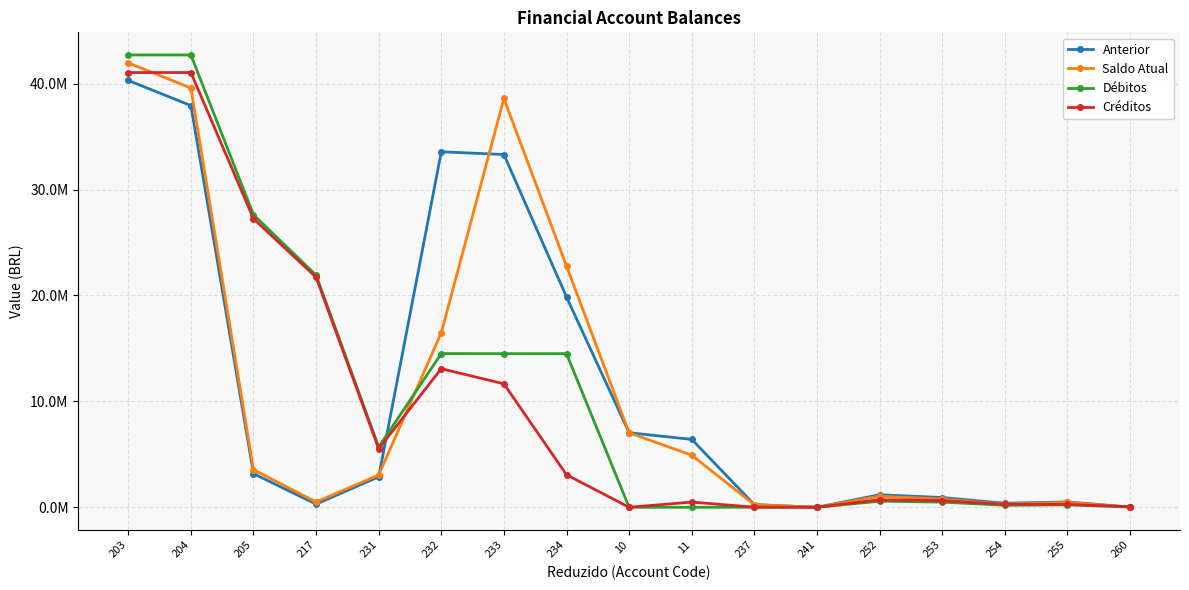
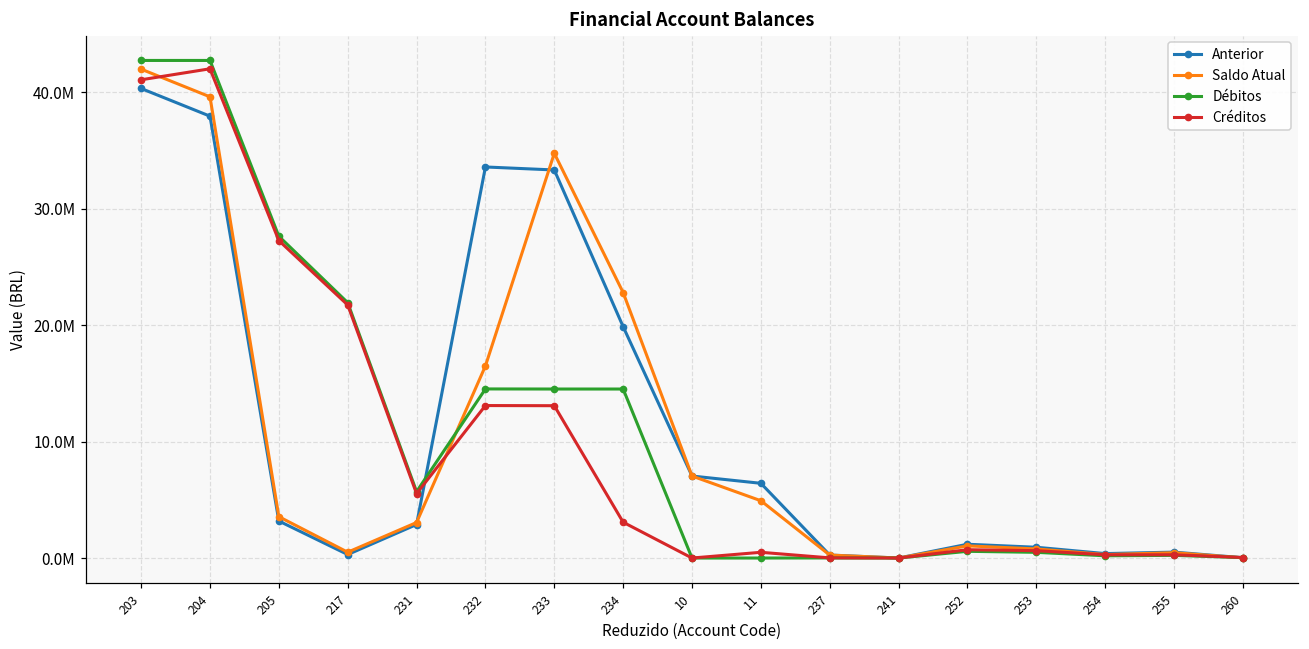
Créditos, 204: 41000000 -> 42000000
Saldo Atual, 233: 38600000 -> 34700000
Créditos, 233: 11700000 -> 13100000
